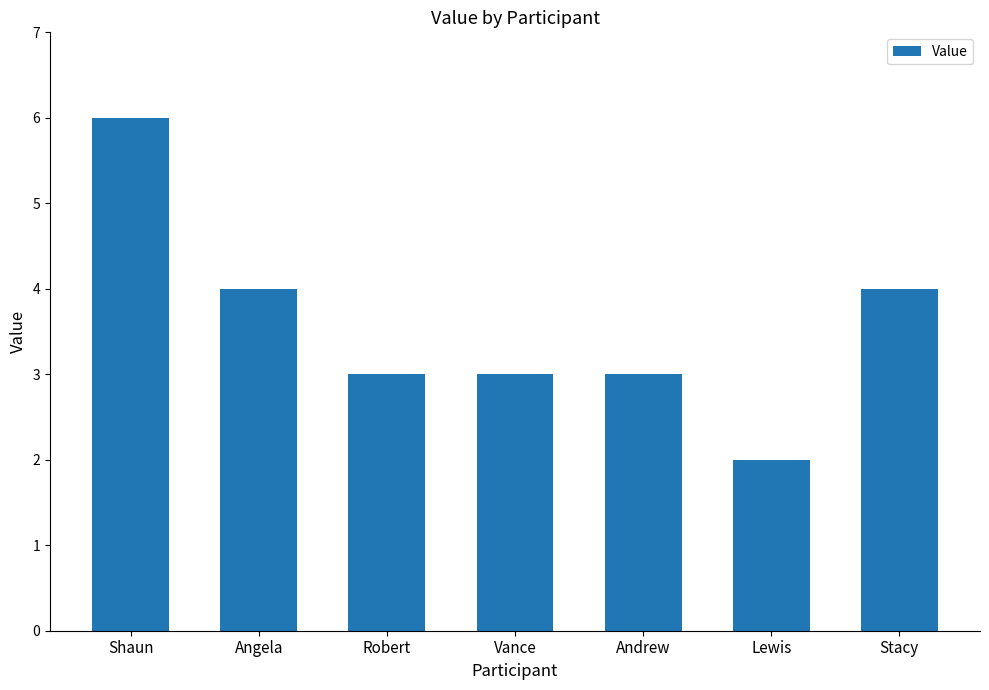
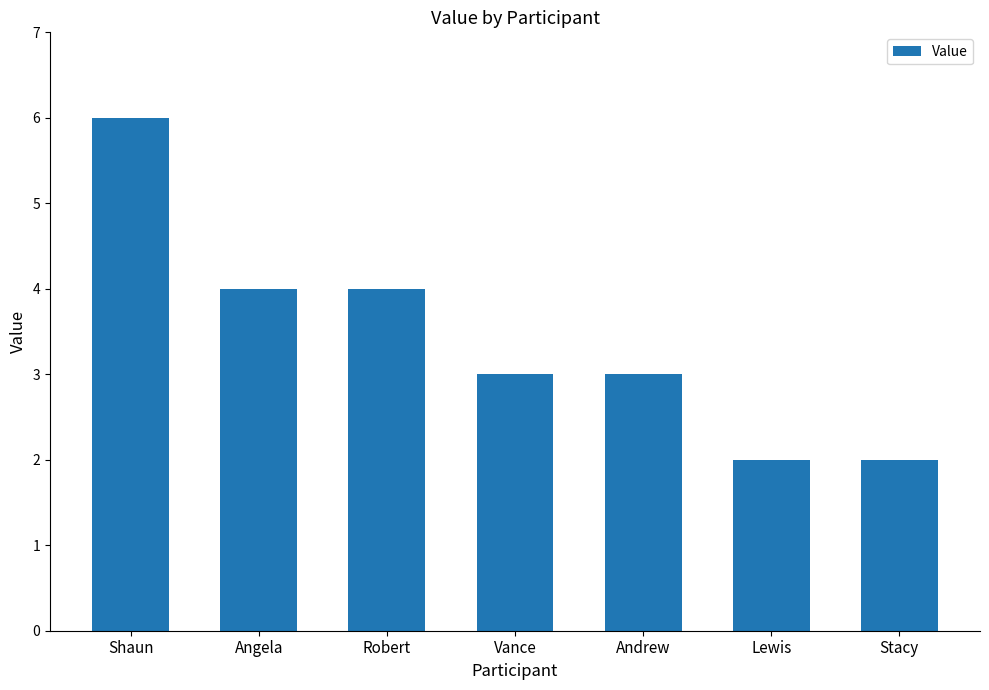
Robert: 3 -> 4
Stacy: 4 -> 2
